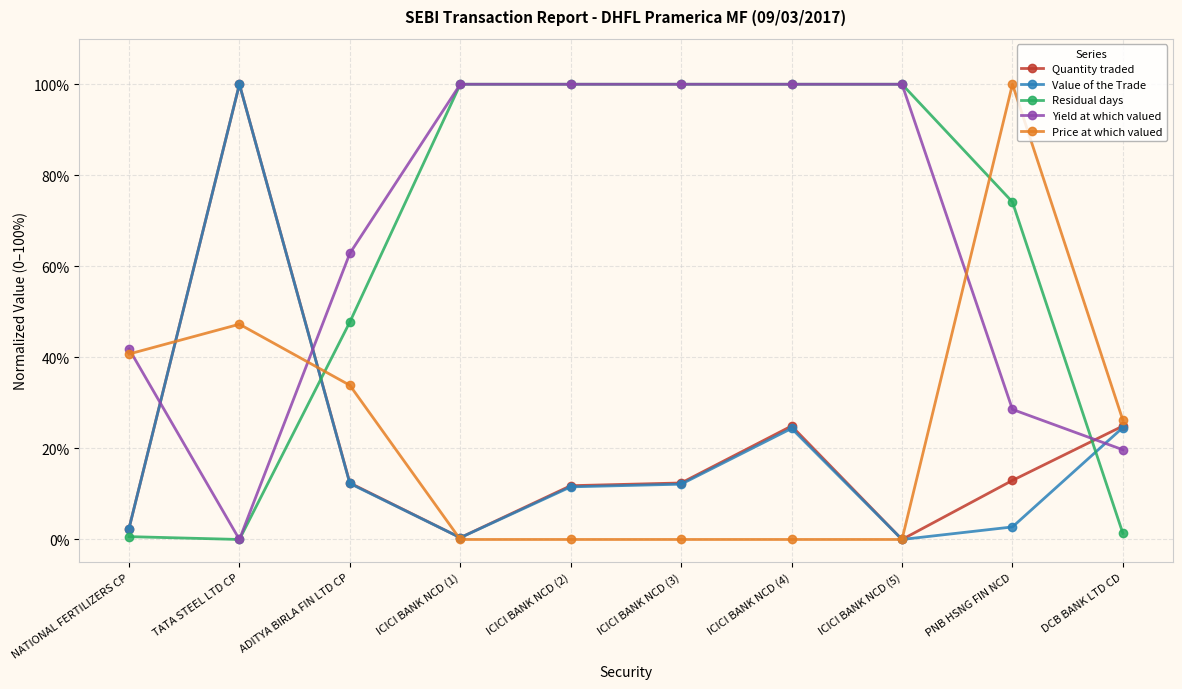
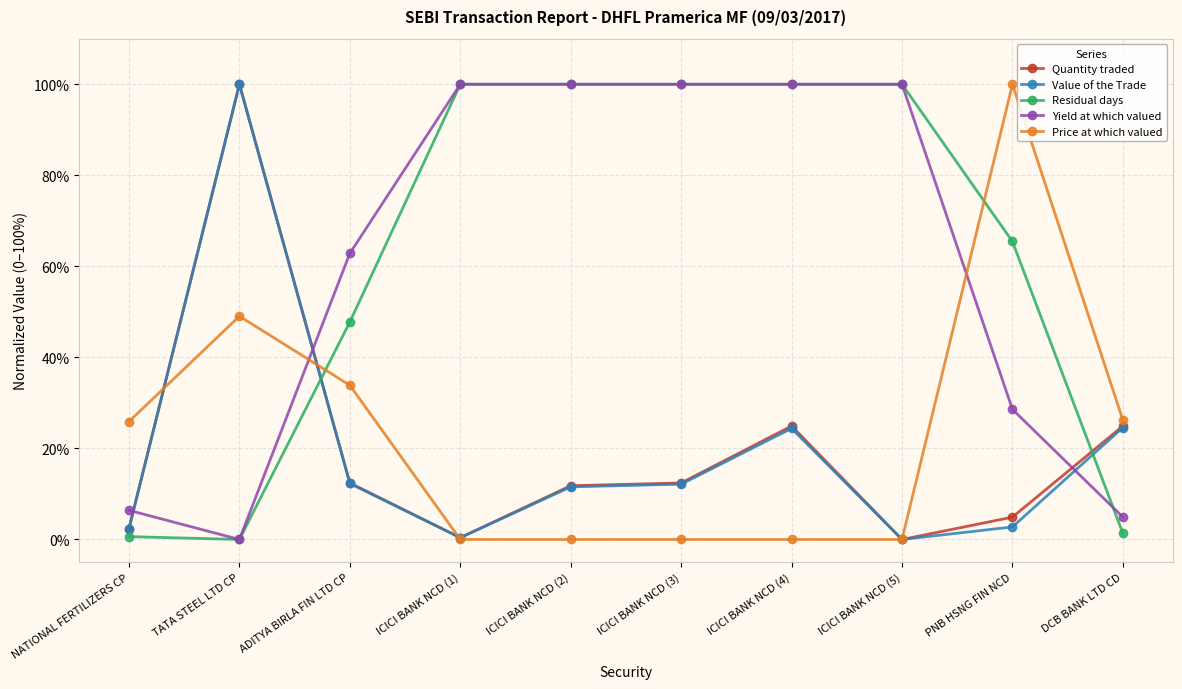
Yield at which valued, NATIONAL FERTILIZERS CP: 42% -> 6%
Price at which valued, NATIONAL FERTILIZERS CP: 41% -> 26%
Price at which valued, TATA STEEL LTD CP: 47% -> 49%
Quantity traded, PNB HSNG FIN NCD: 13% -> 5%
Residual days, PNB HSNG FIN NCD: 74% -> 65%
Yield at which valued, DCB BANK LTD CD: 20% -> 5%
